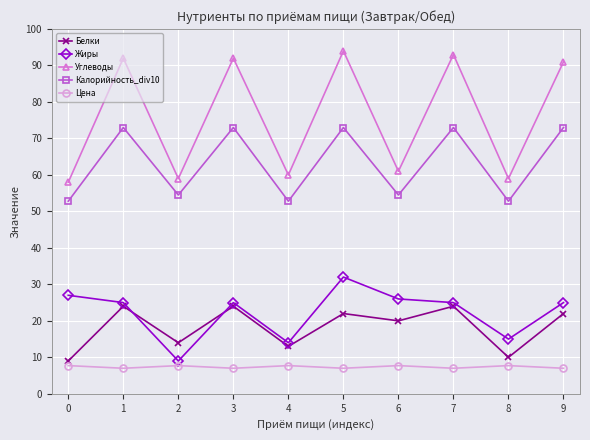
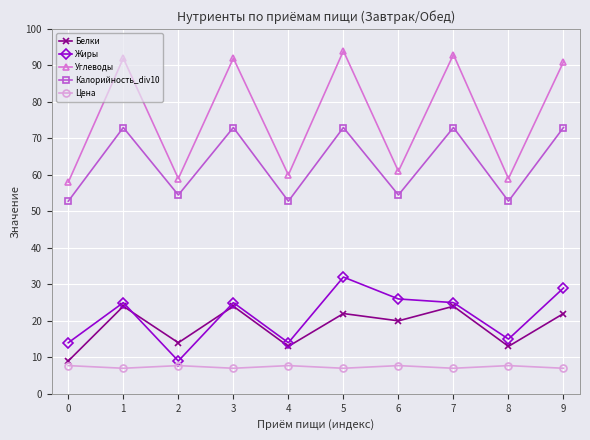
Жиры, 0: 27 -> 14
Белки, 8: 10 -> 13
Жиры, 9: 25 -> 29
